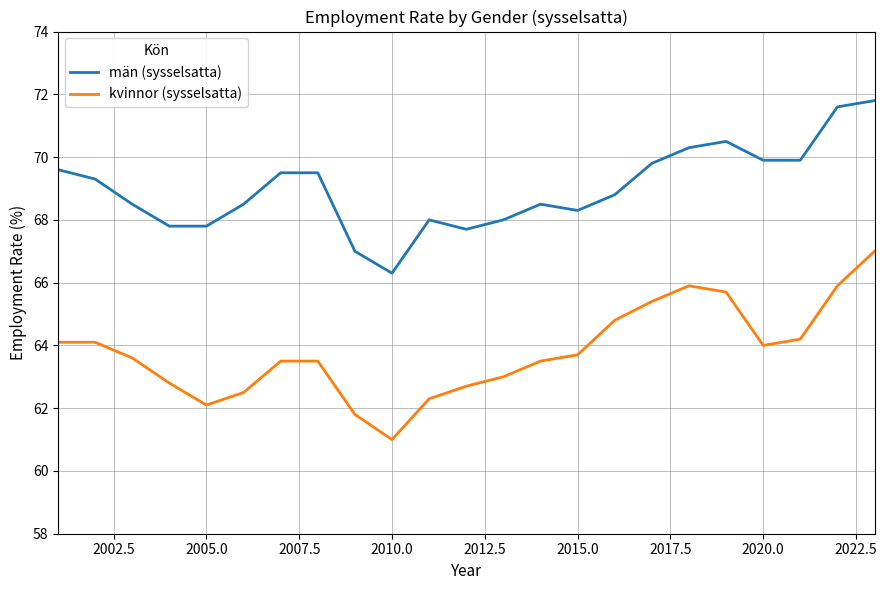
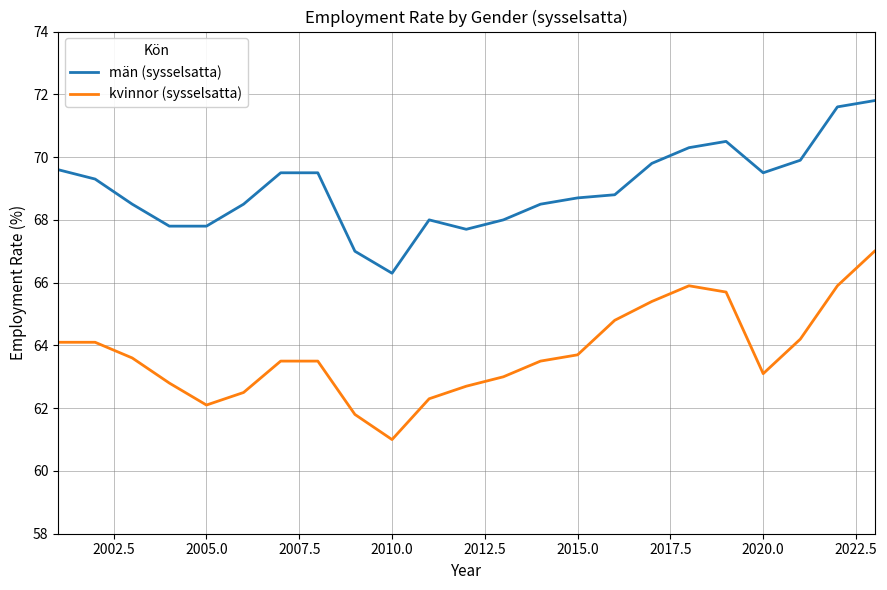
män (sysselsatta), 2015.0: 68.3 -> 68.7
män (sysselsatta), 2020.0: 69.9 -> 69.5
kvinnor (sysselsatta), 2020.0: 64.0 -> 63.1
